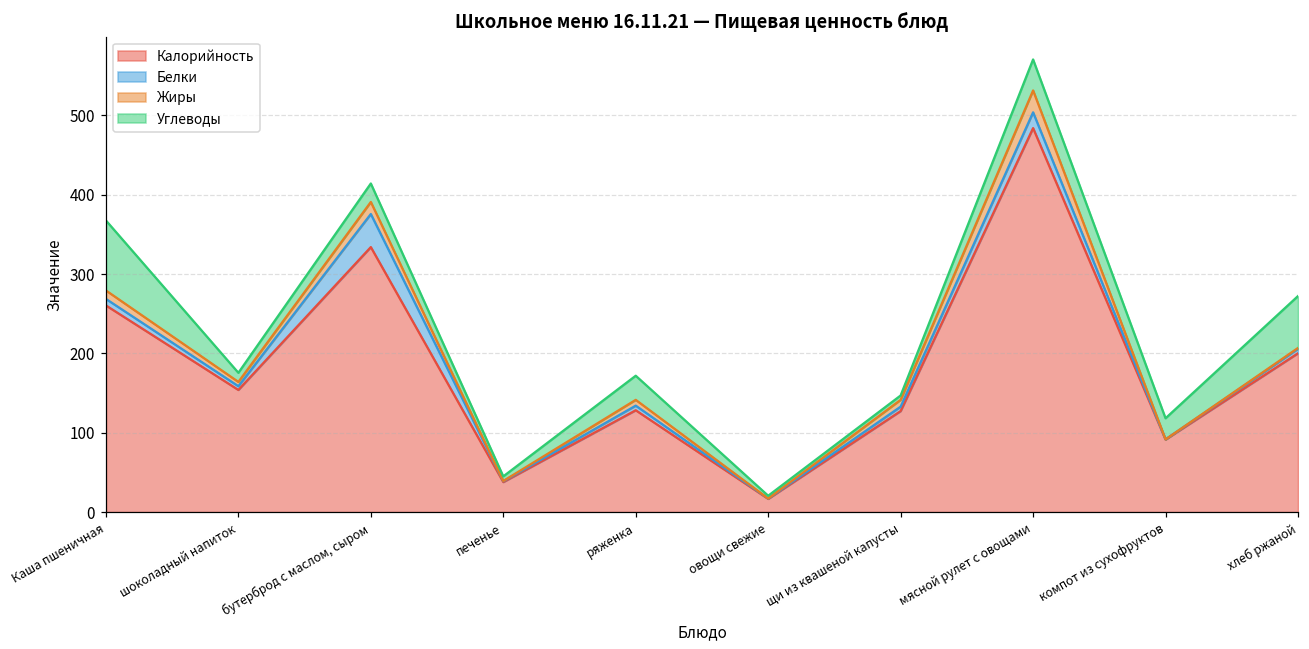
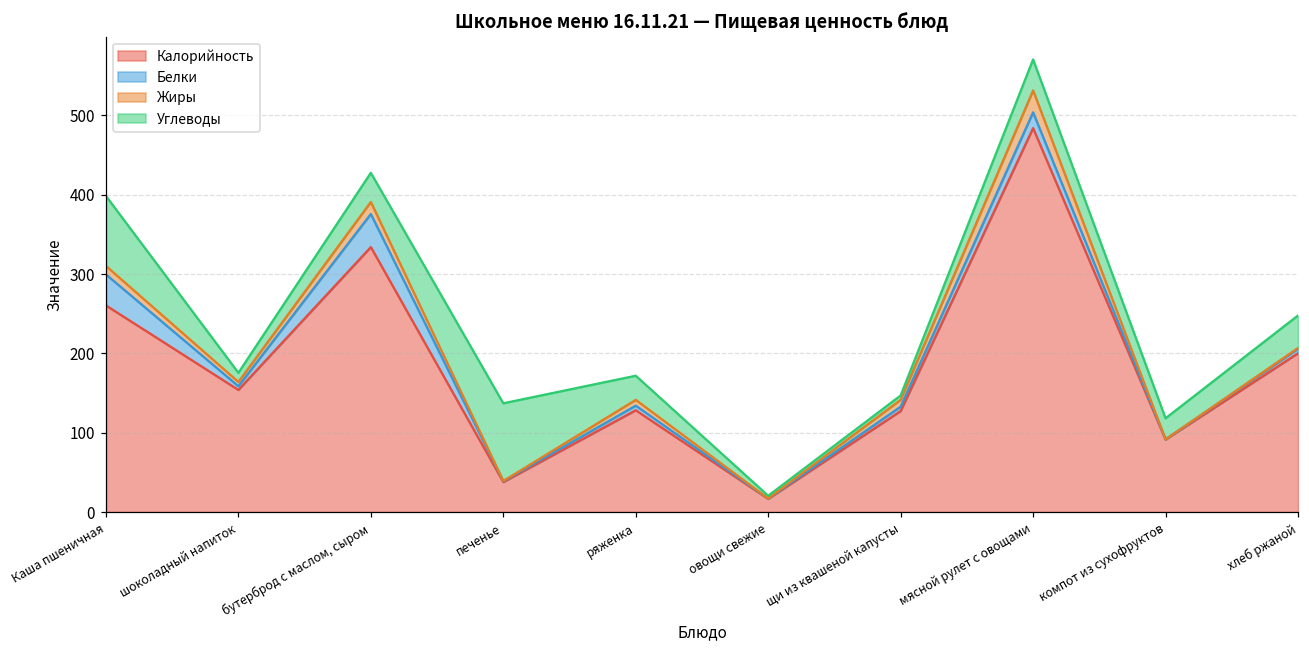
Белки, Каша пшеничная: 10 -> 40
Углеводы, бутерброд с маслом, сыром: 20 -> 40
Углеводы, печенье: 10 -> 100
Углеводы, хлеб ржаной: 70 -> 40
